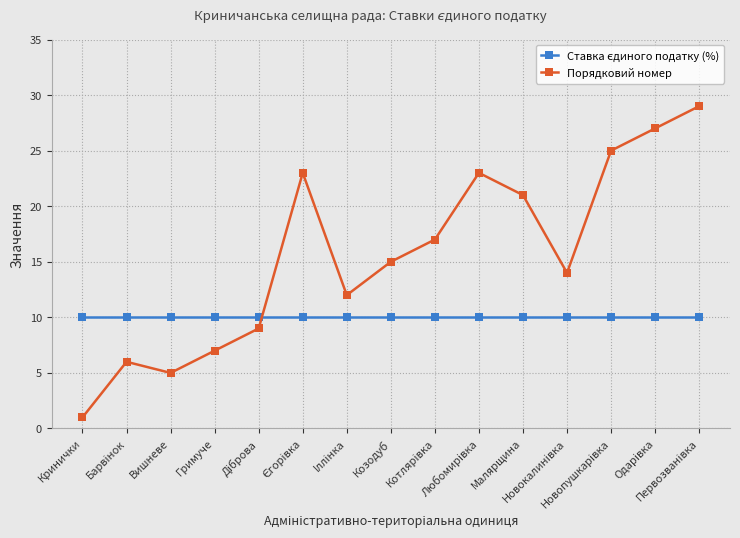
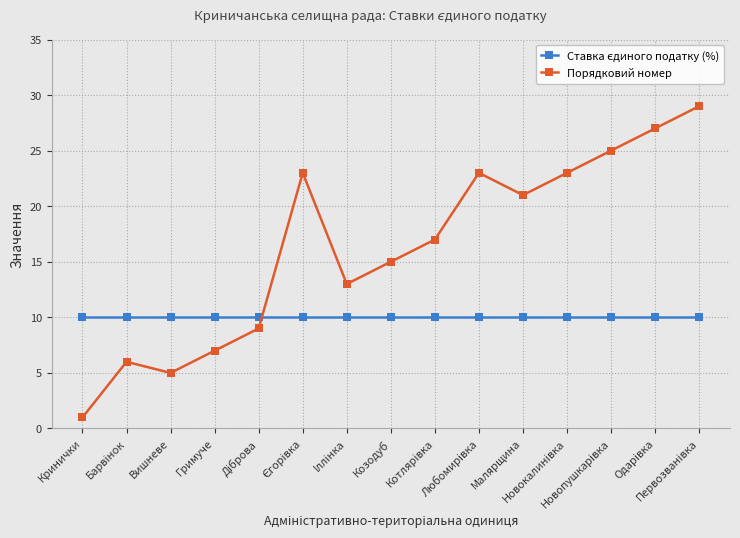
Порядковий номер, Іллінка: 12 -> 13
Порядковий номер, Новокалинівка: 14 -> 23
